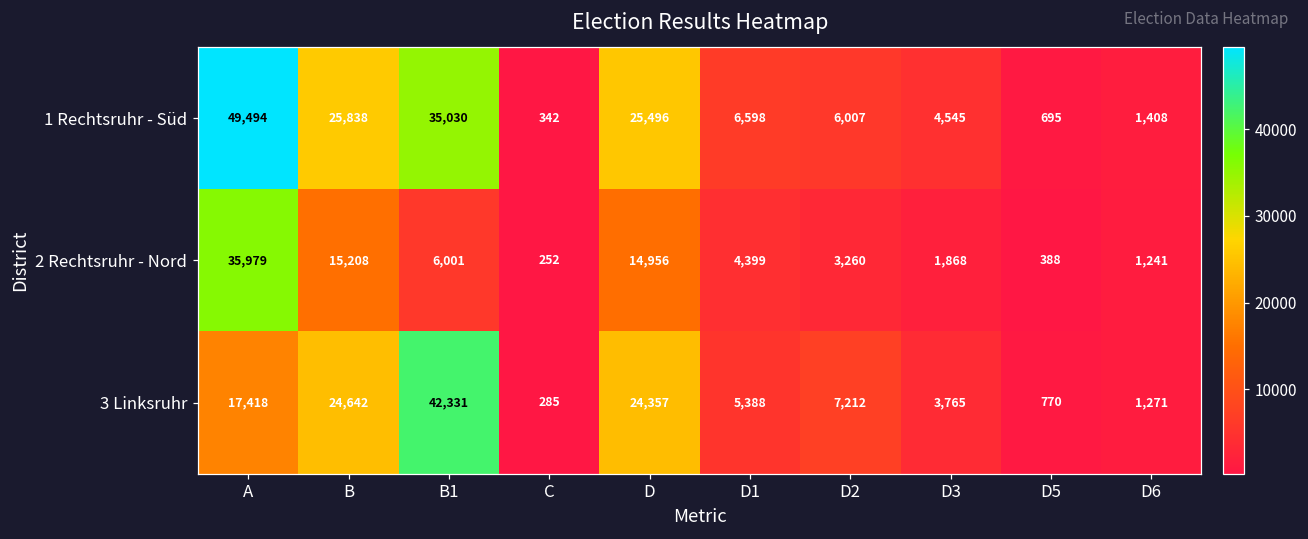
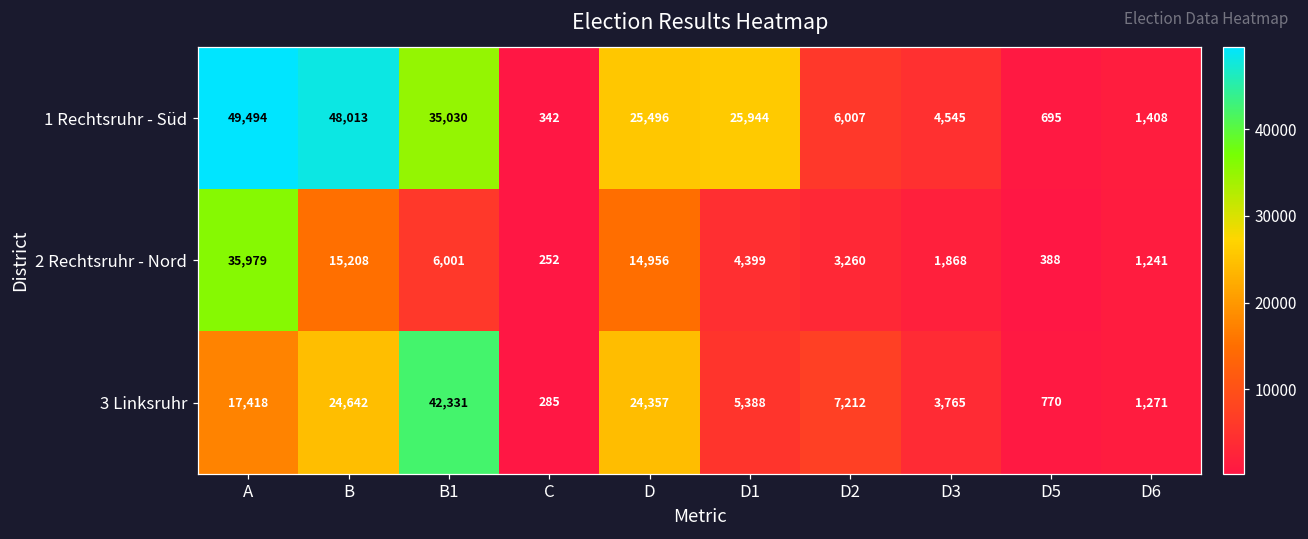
1 Rechtsruhr - Süd, B: 25,838 -> 48,013
1 Rechtsruhr - Süd, D1: 6,598 -> 25,944
